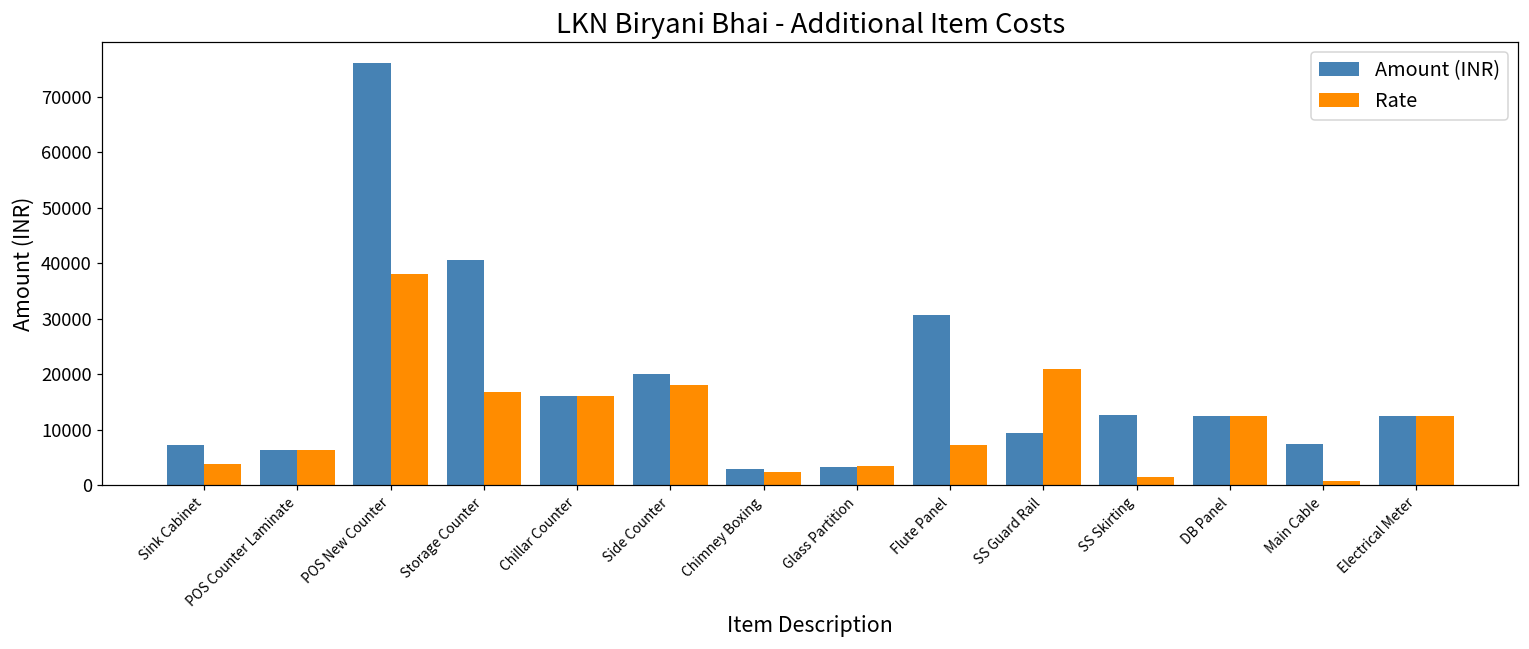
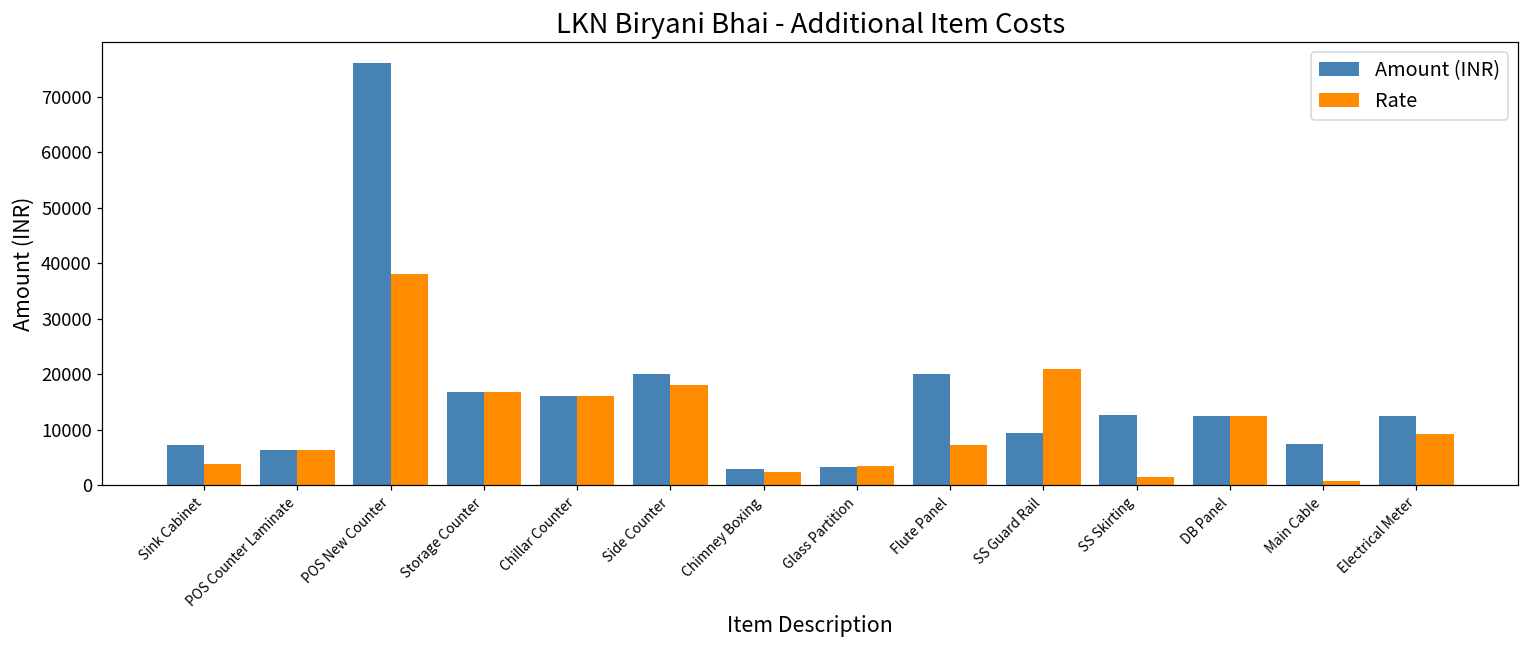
Amount (INR), Storage Counter: 41000 -> 17000
Amount (INR), Flute Panel: 31000 -> 20000
Rate, Electrical Meter: 13000 -> 9000
